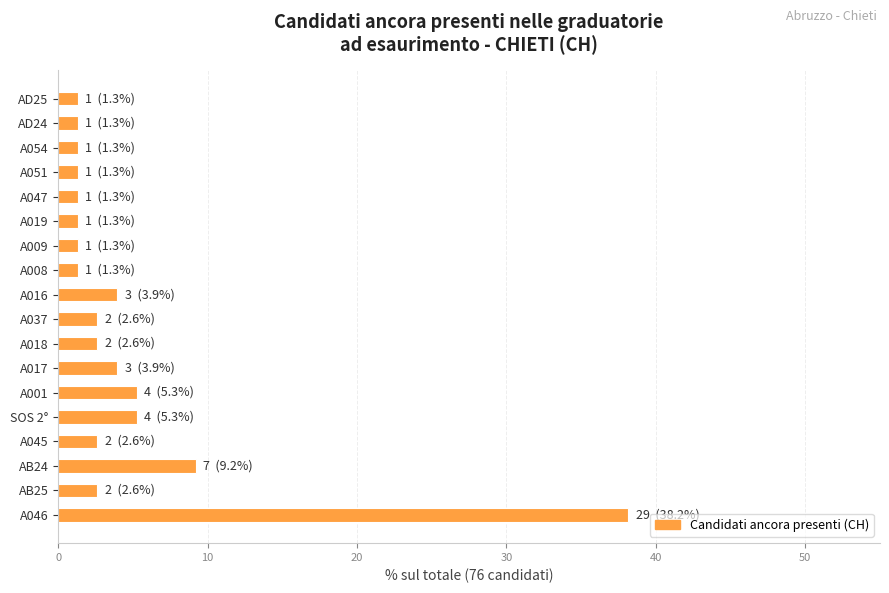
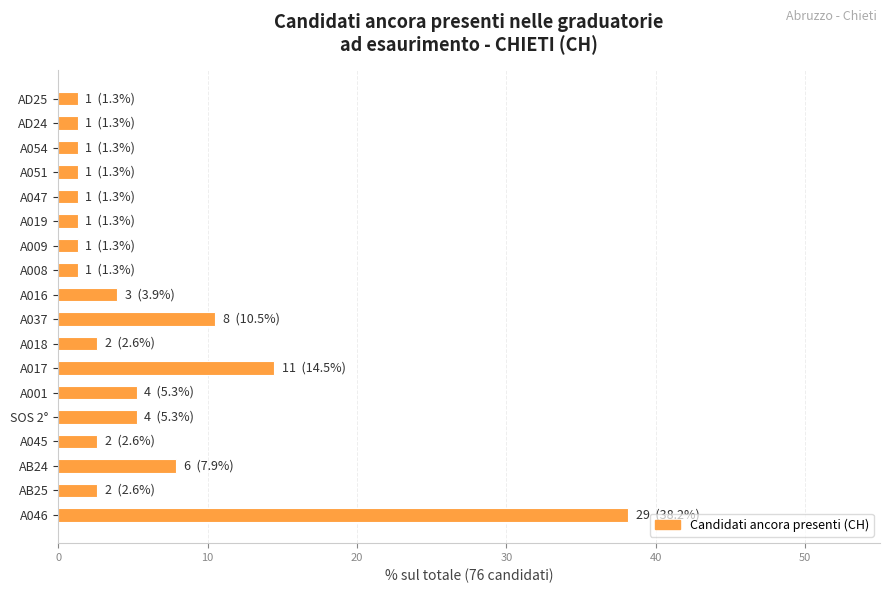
A037: 2 (2.6%) -> 8 (10.5%)
A017: 3 (3.9%) -> 11 (14.5%)
AB24: 7 (9.2%) -> 6 (7.9%)
